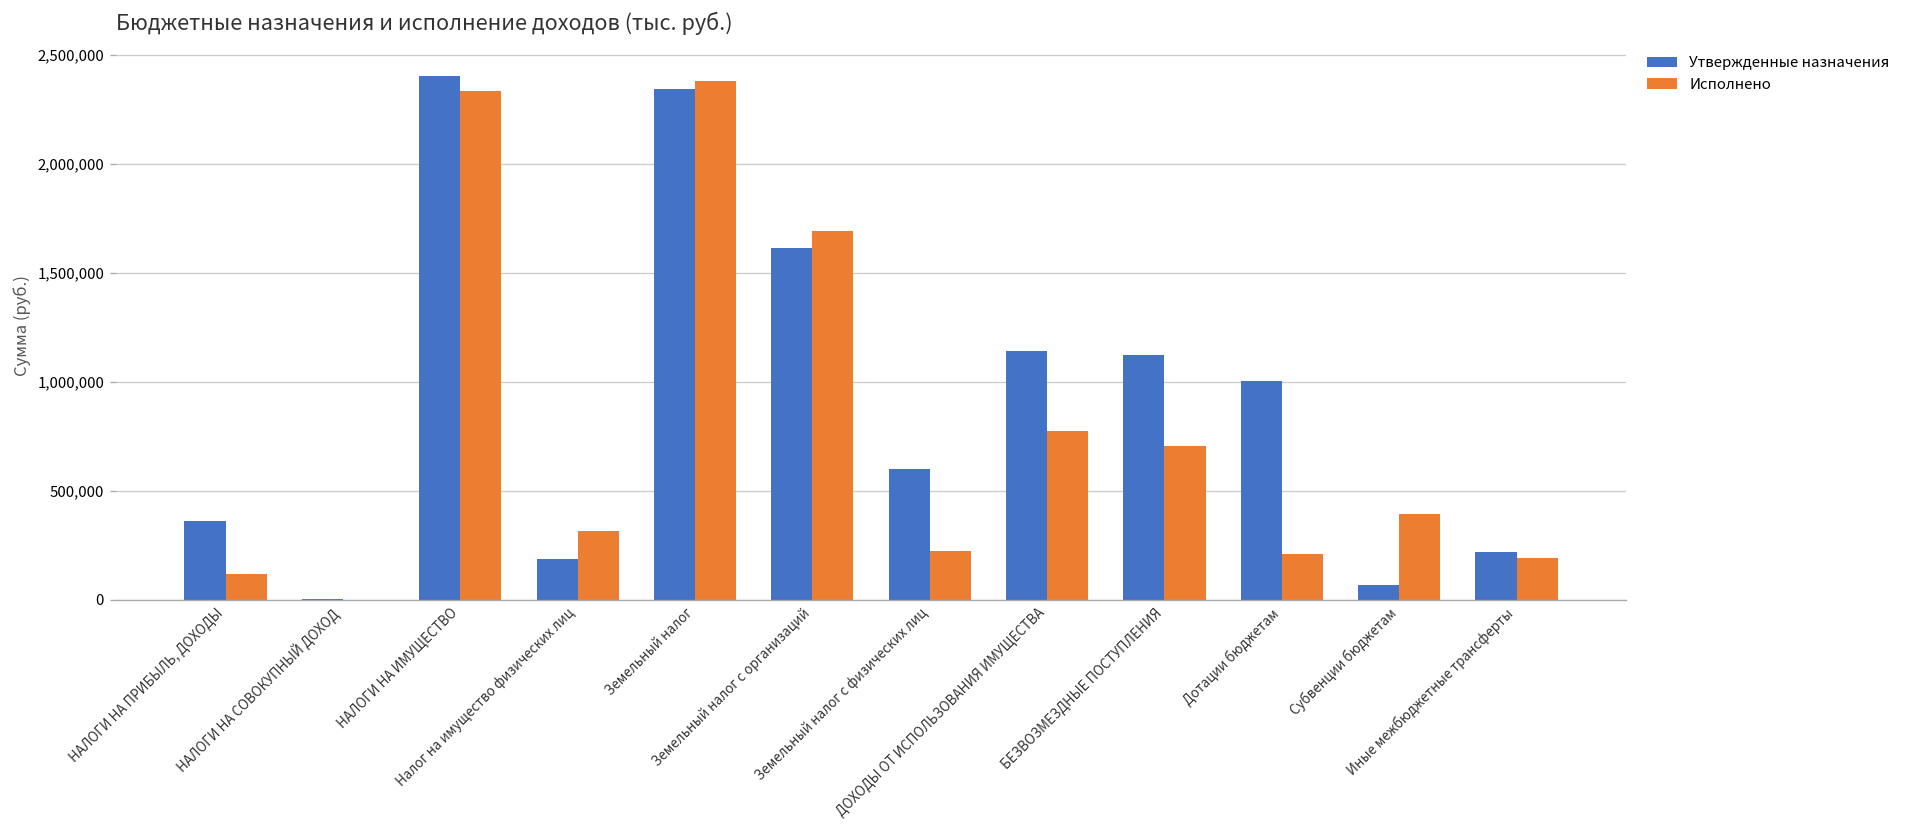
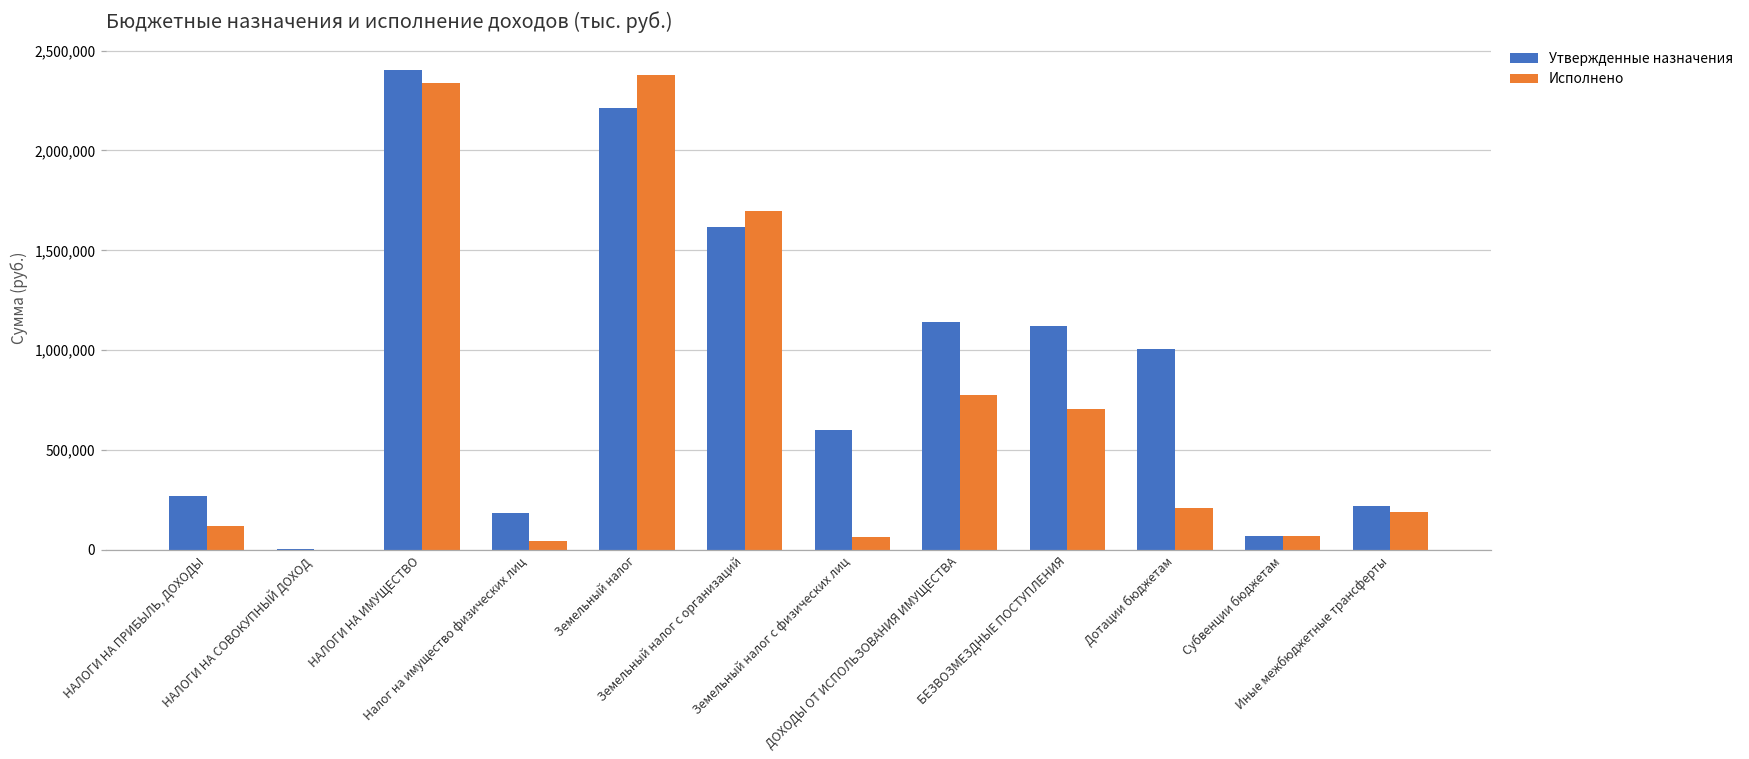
Утвержденные назначения, НАЛОГИ НА ПРИБЫЛЬ, ДОХОДЫ: 360,000 -> 270,000
Исполнено, Налог на имущество физических лиц: 310,000 -> 50,000
Утвержденные назначения, Земельный налог: 2,350,000 -> 2,220,000
Исполнено, Земельный налог с физических лиц: 220,000 -> 70,000
Исполнено, Субвенции бюджетам: 390,000 -> 70,000
